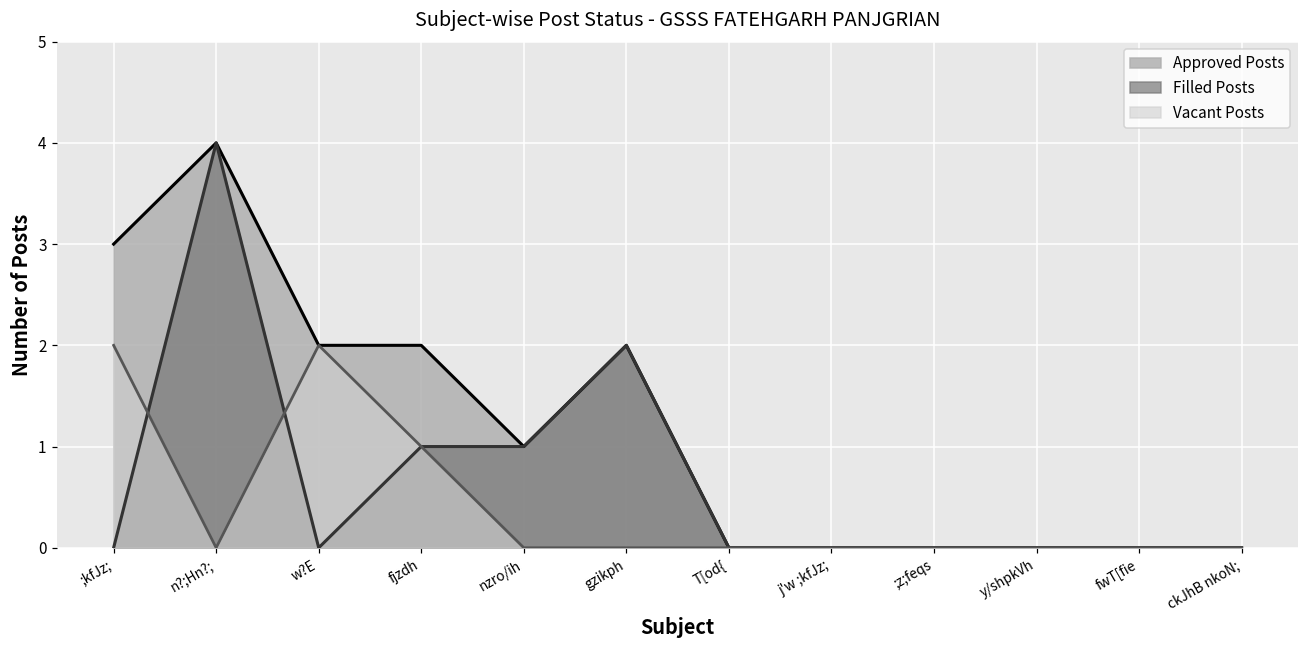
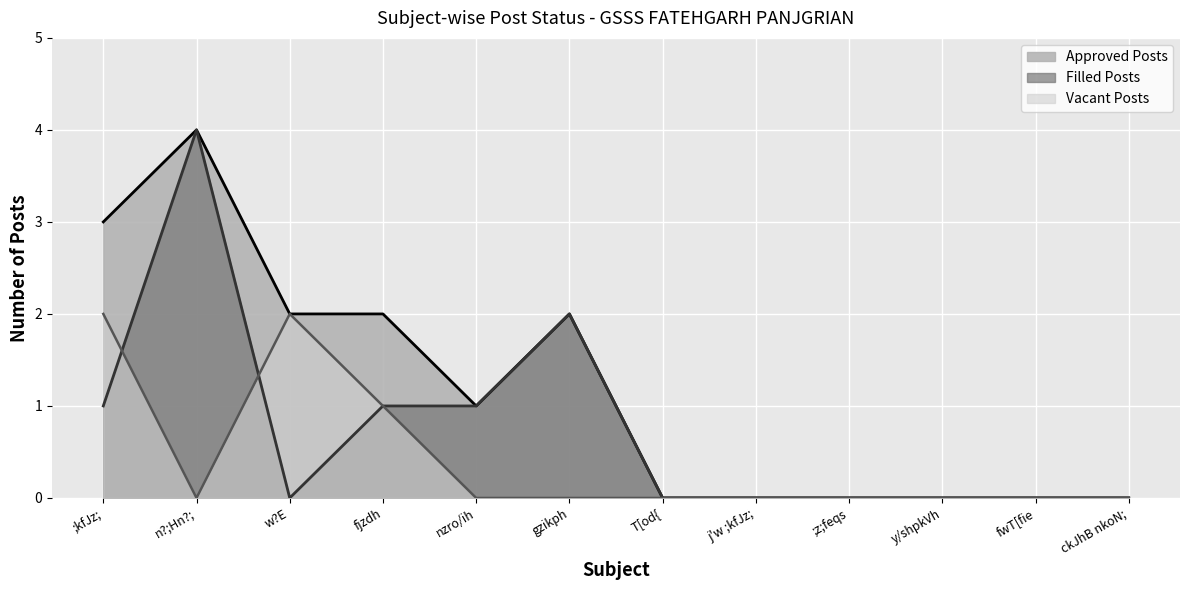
Filled Posts, ;kfJz;: 0 -> 1
